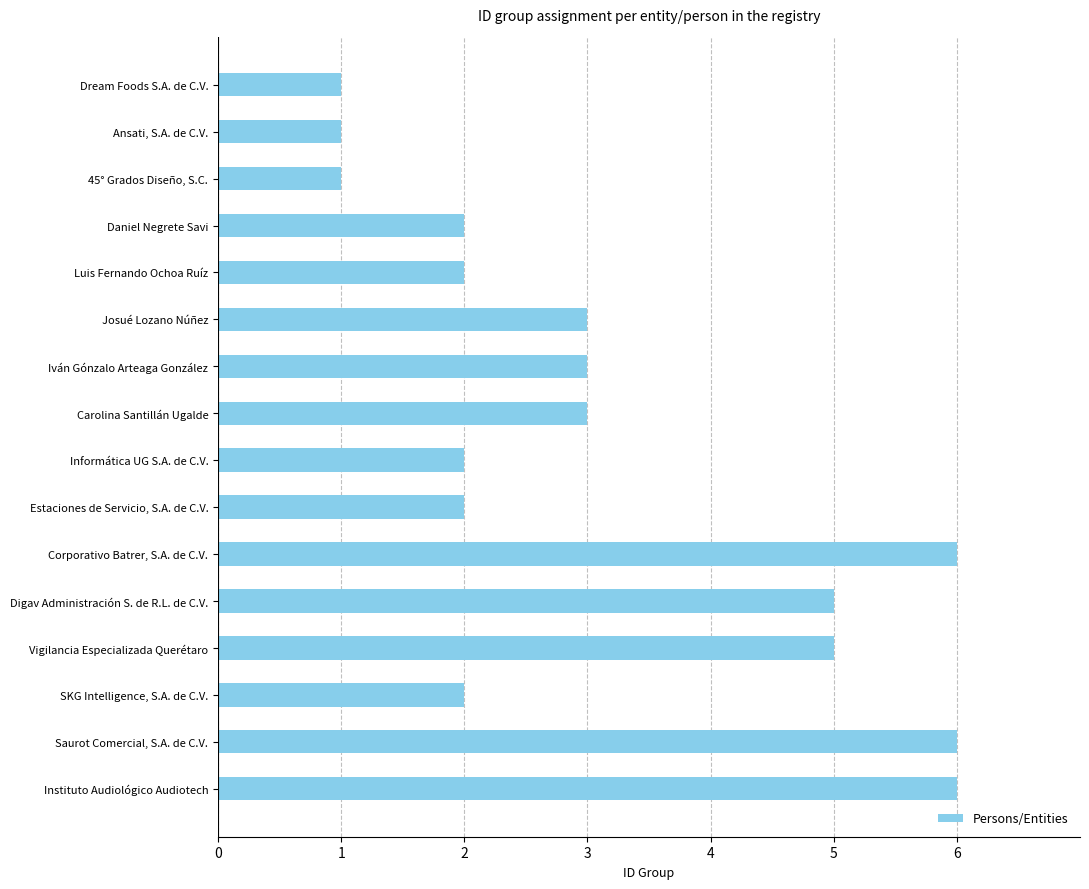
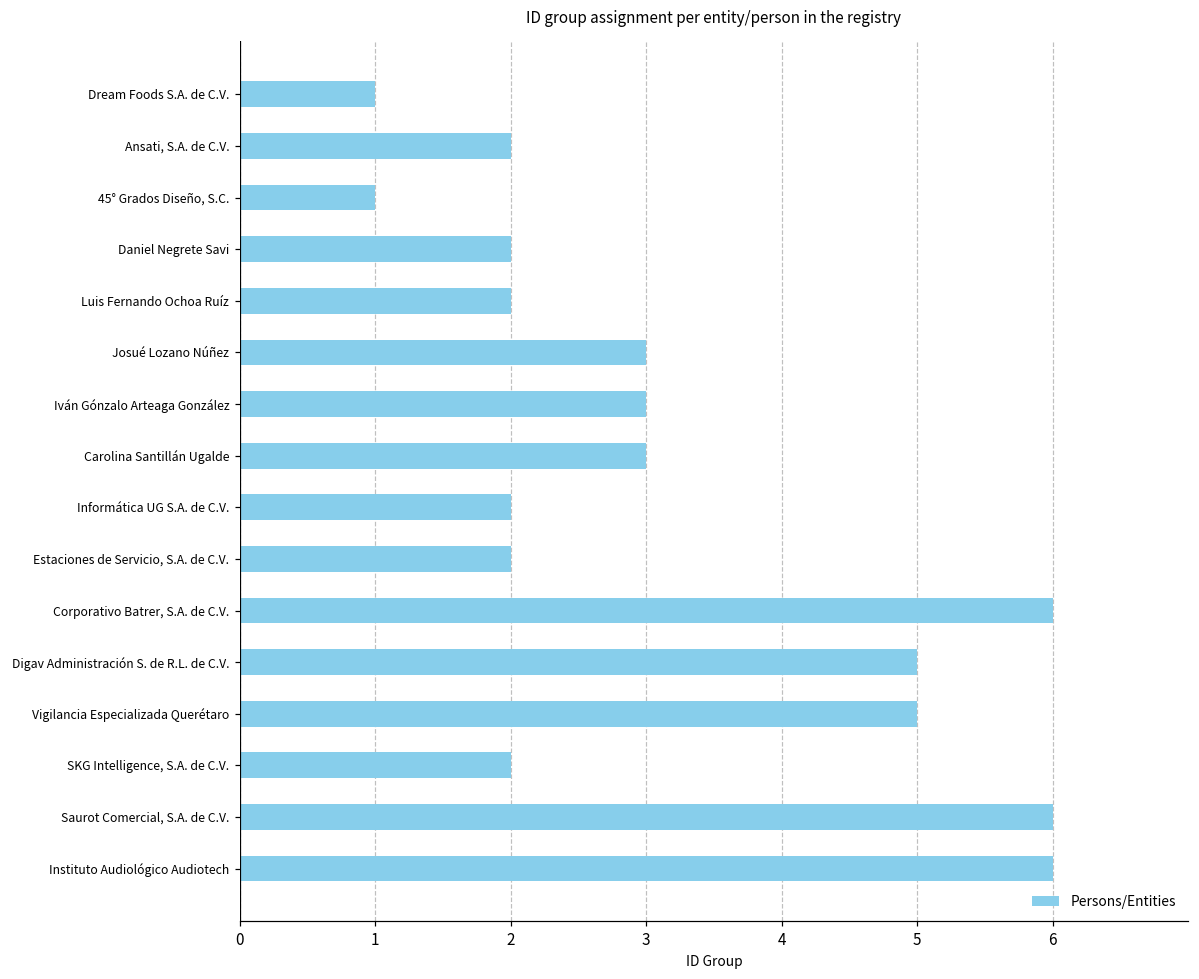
Ansati, S.A. de C.V.: 1 -> 2
